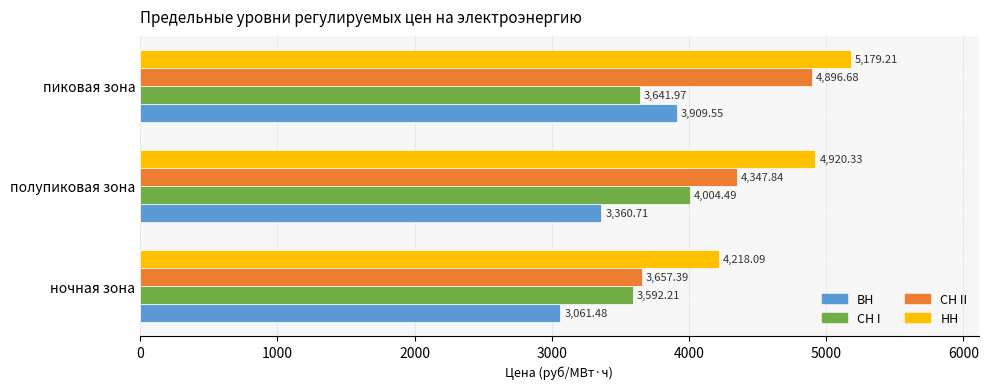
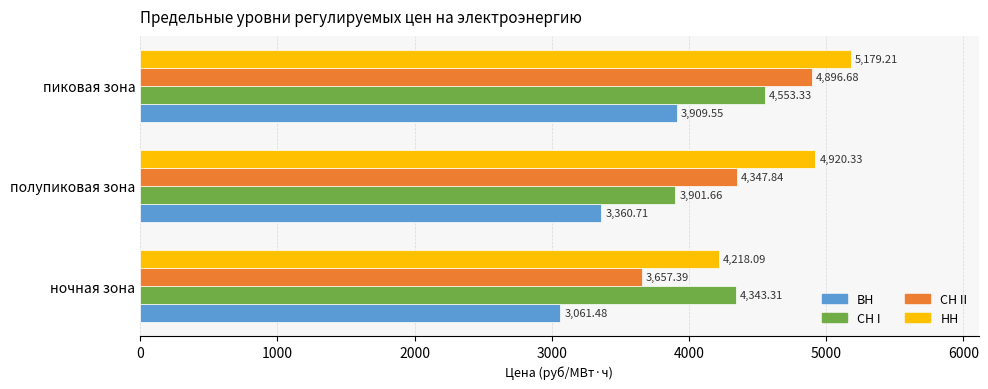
СН I, пиковая зона: 3,641.97 -> 4,553.33
СН I, полупиковая зона: 4,004.49 -> 3,901.66
СН I, ночная зона: 3,592.21 -> 4,343.31
